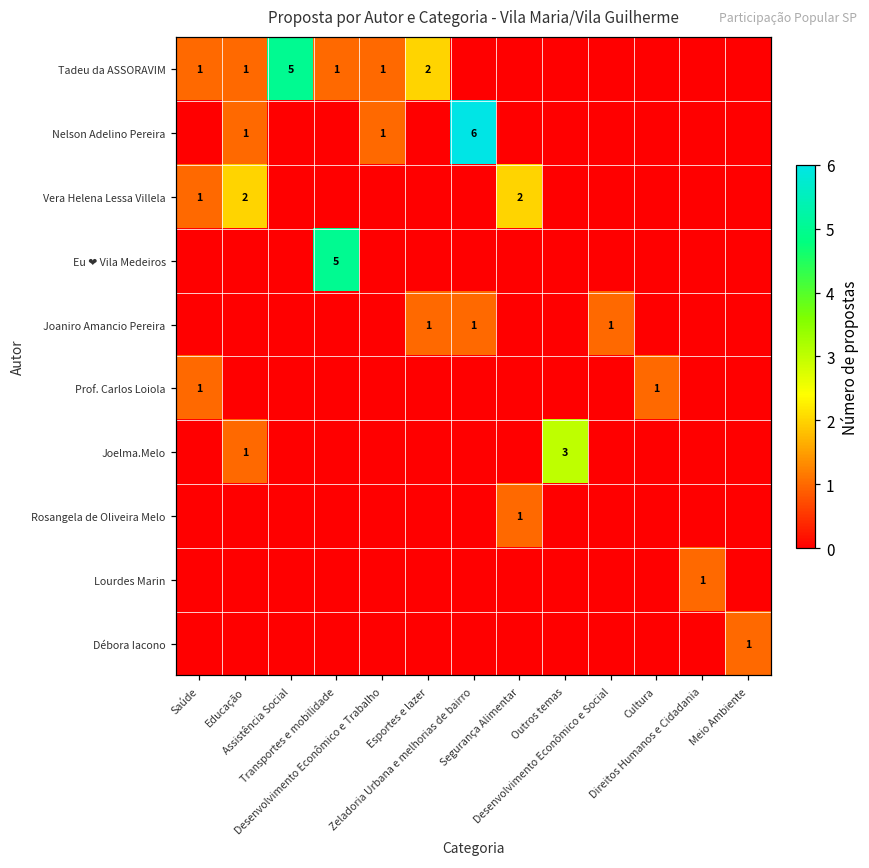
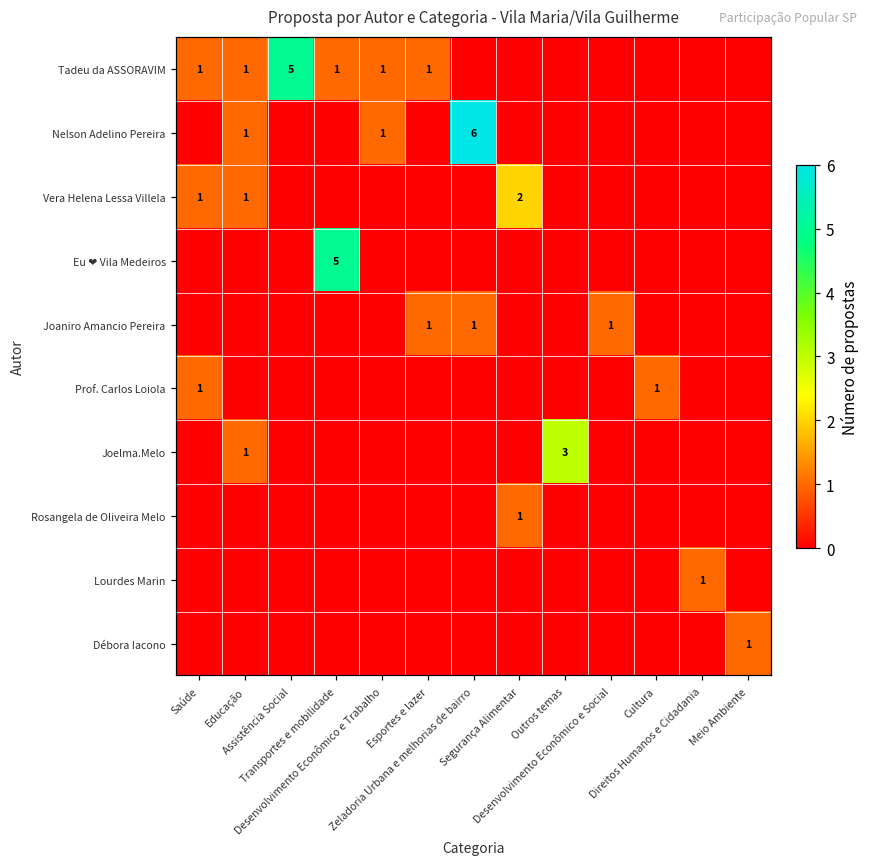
Tadeu da ASSORAVIM, Esportes e lazer: 2 -> 1
Vera Helena Lessa Villela, Educação: 2 -> 1
